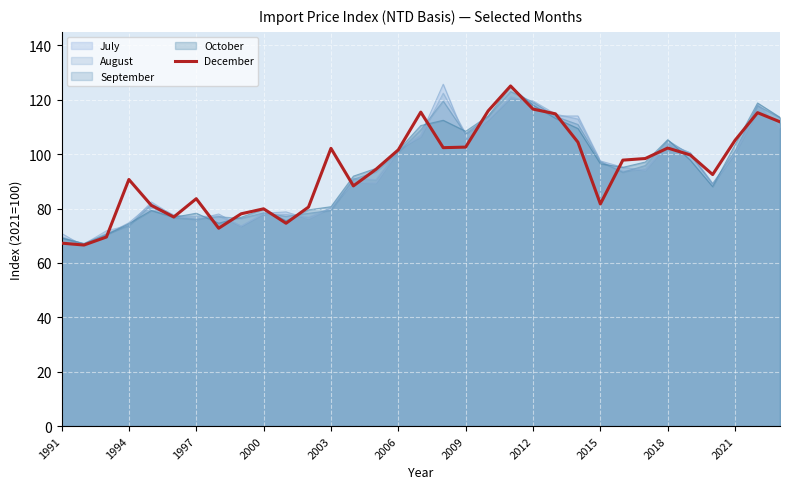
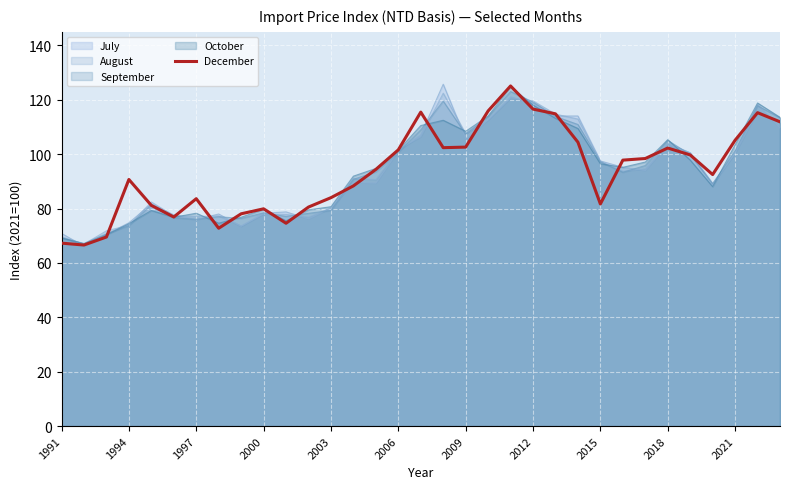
December, 2003: 102 -> 84
